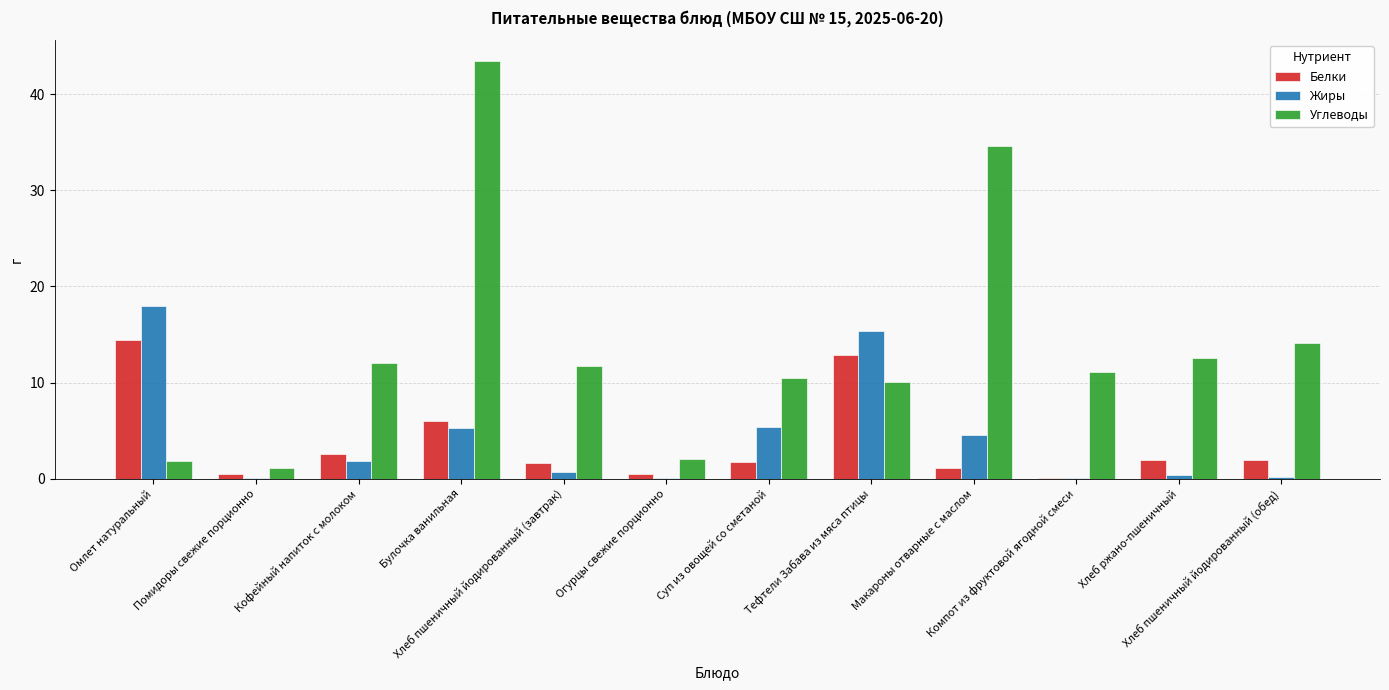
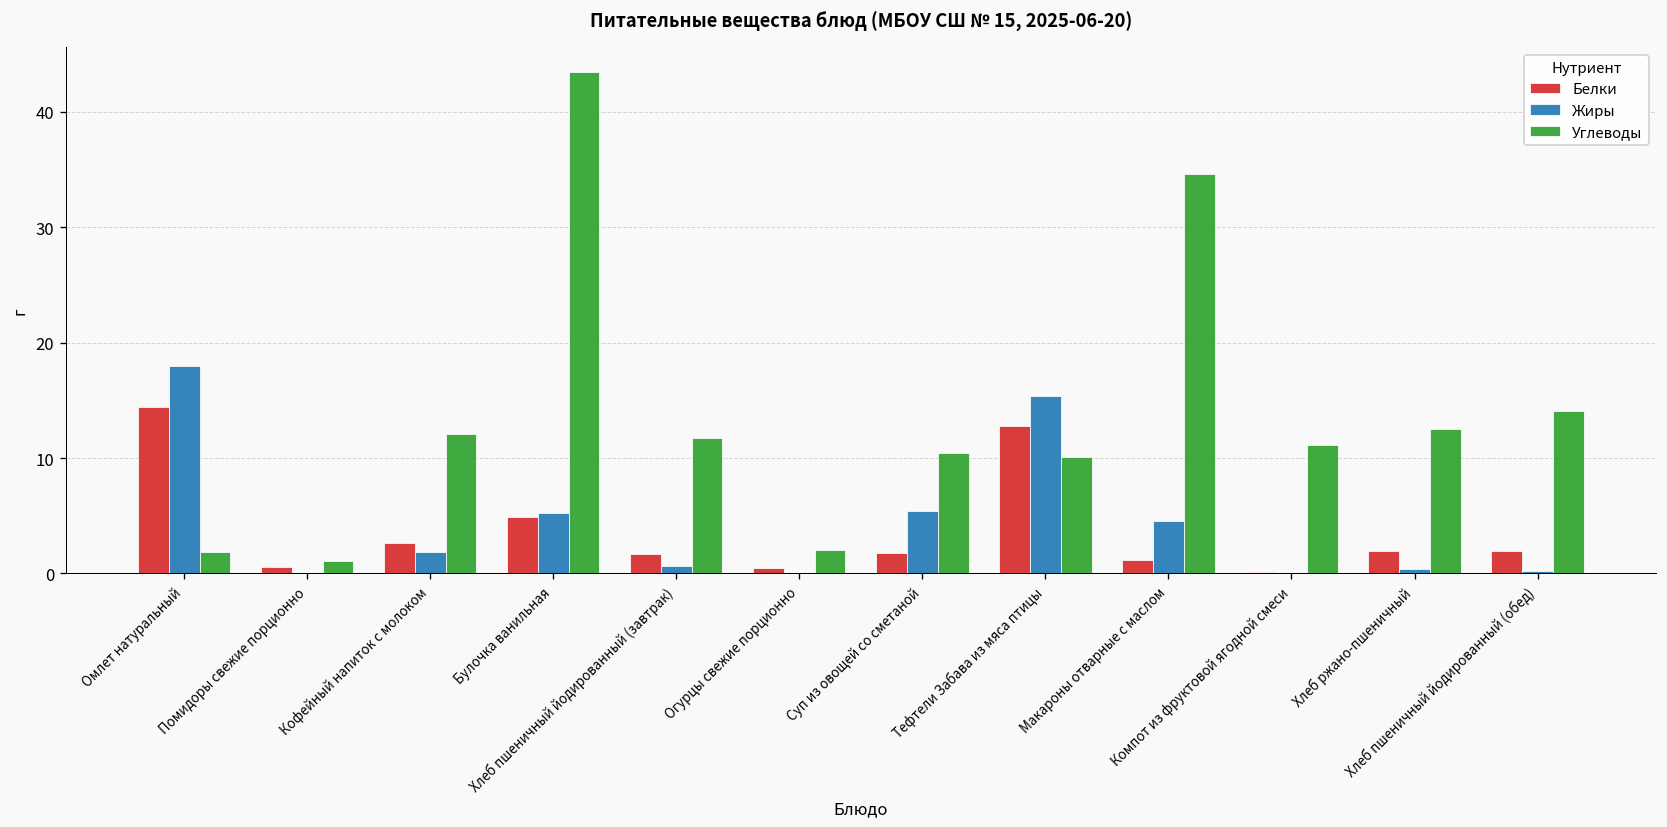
Белки, Булочка ванильная: 6 -> 5
